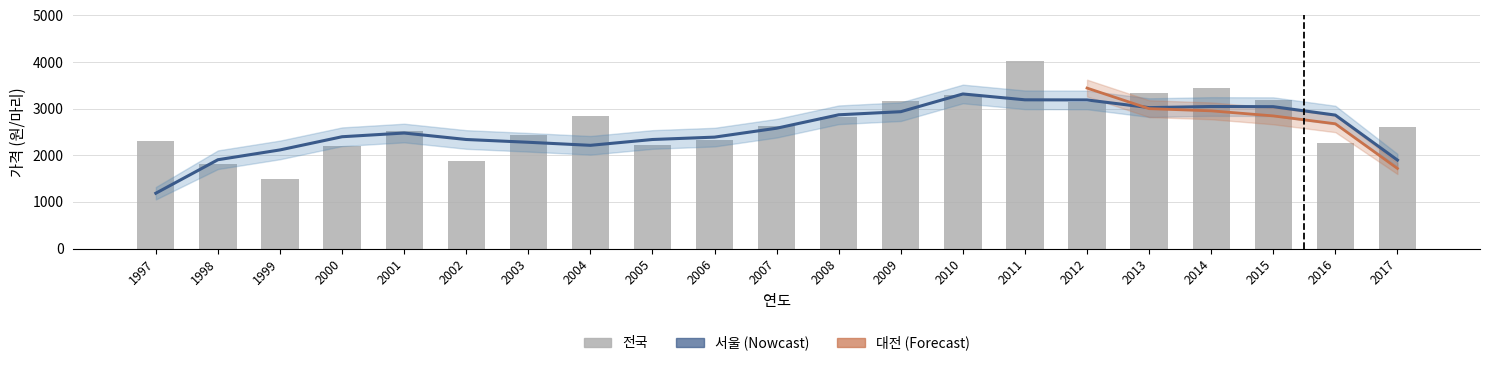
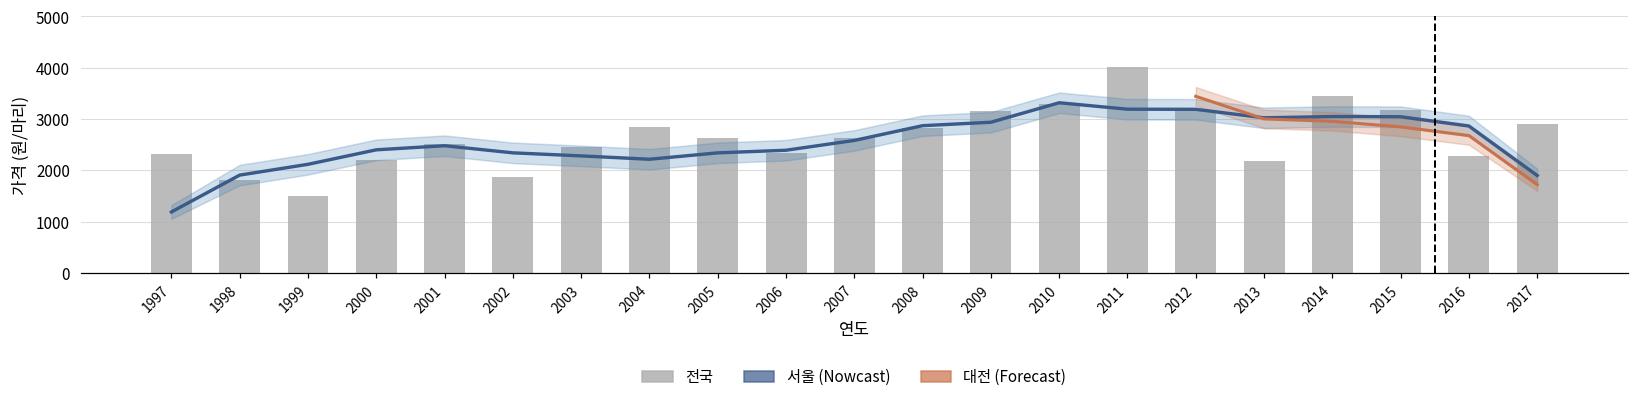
전국, 2005: 2200 -> 2600
전국, 2013: 3300 -> 2200
전국, 2017: 2600 -> 2900
